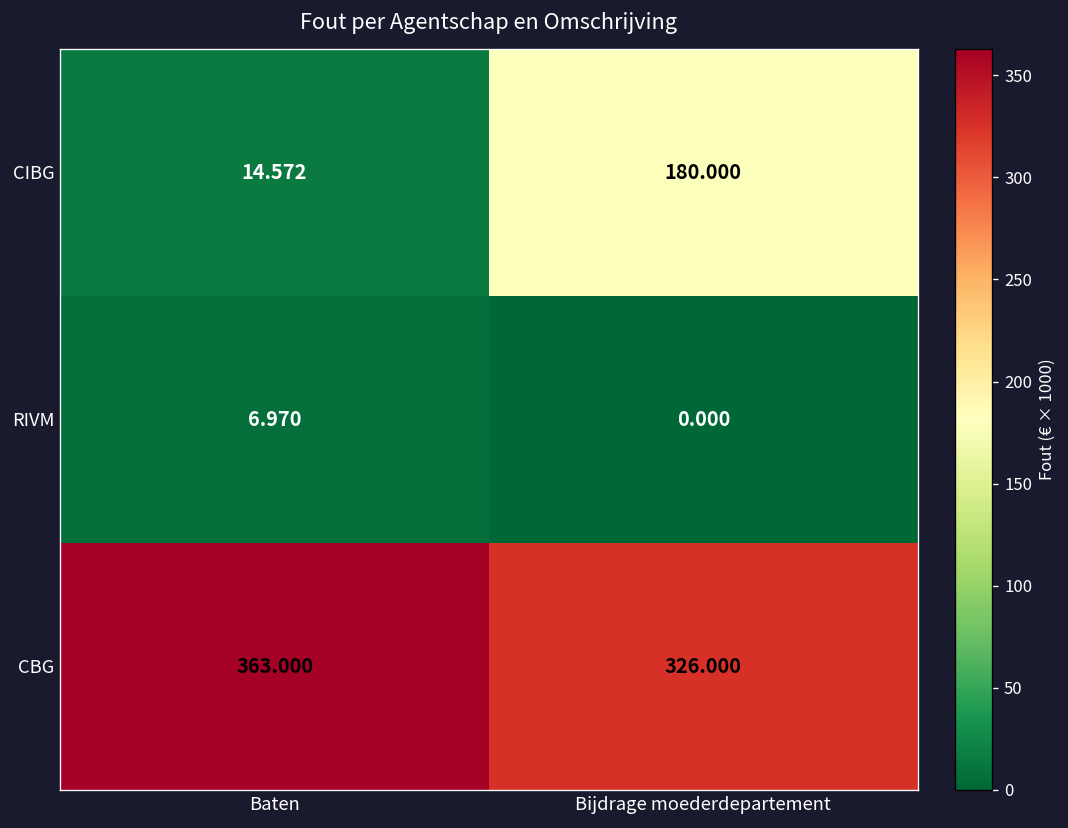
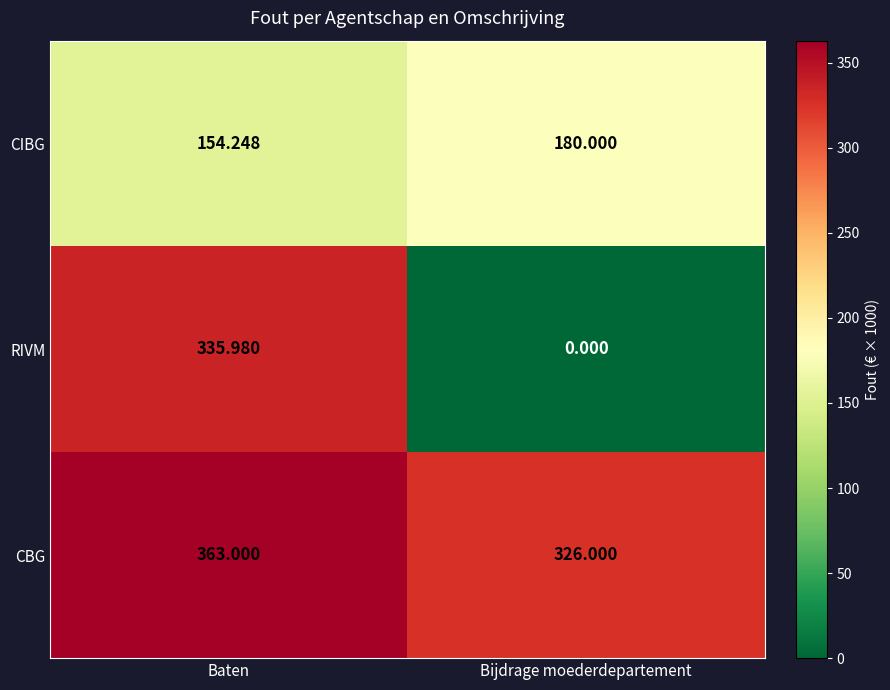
CIBG, Baten: 14.572 -> 154.248
RIVM, Baten: 6.970 -> 335.980
